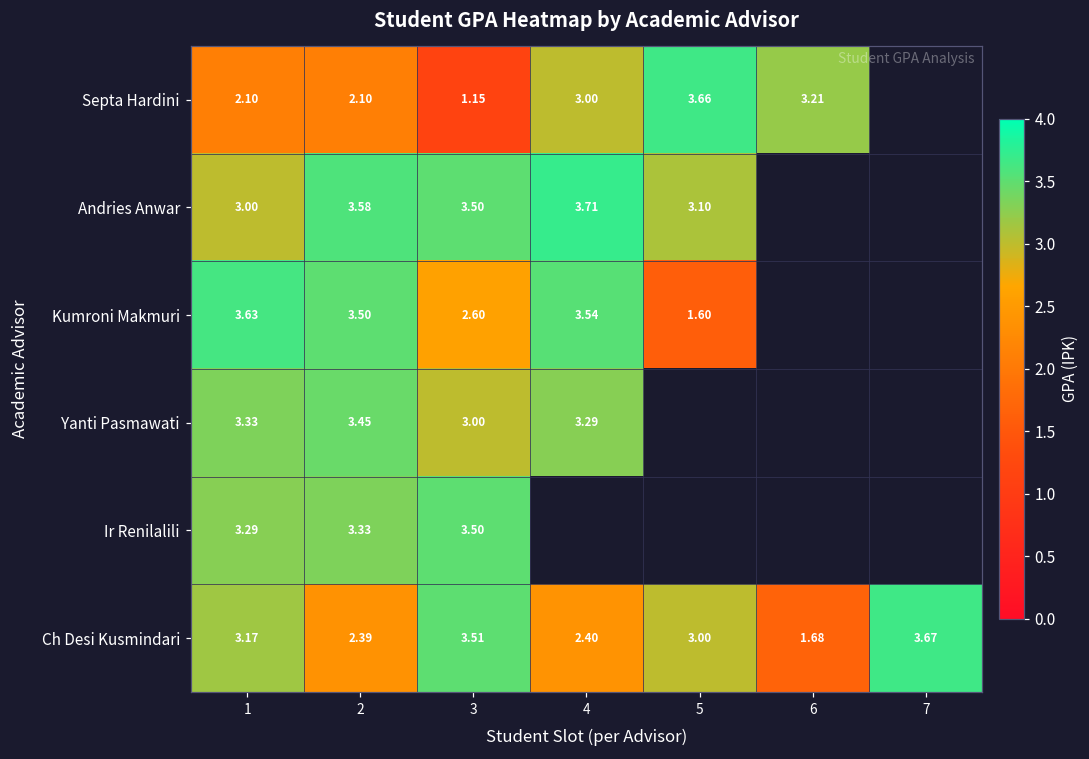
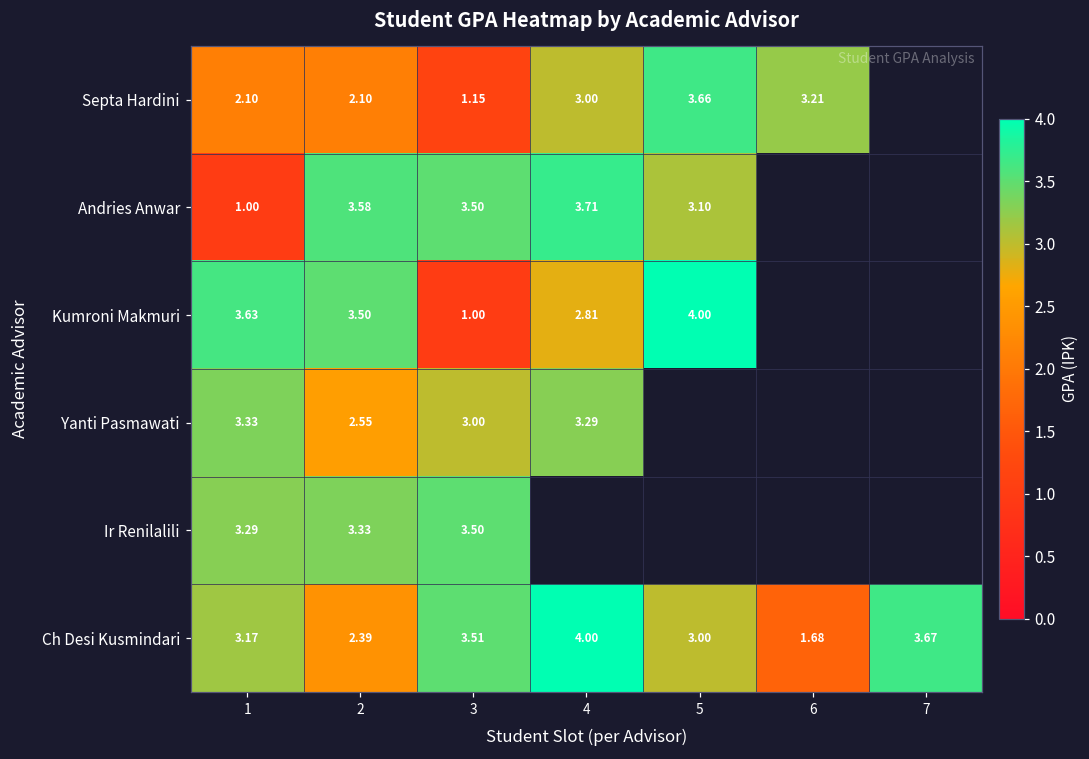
Andries Anwar, 1: 3.00 -> 1.00
Kumroni Makmuri, 3: 2.60 -> 1.00
Kumroni Makmuri, 4: 3.54 -> 2.81
Kumroni Makmuri, 5: 1.60 -> 4.00
Yanti Pasmawati, 2: 3.45 -> 2.55
Ch Desi Kusmindari, 4: 2.40 -> 4.00
